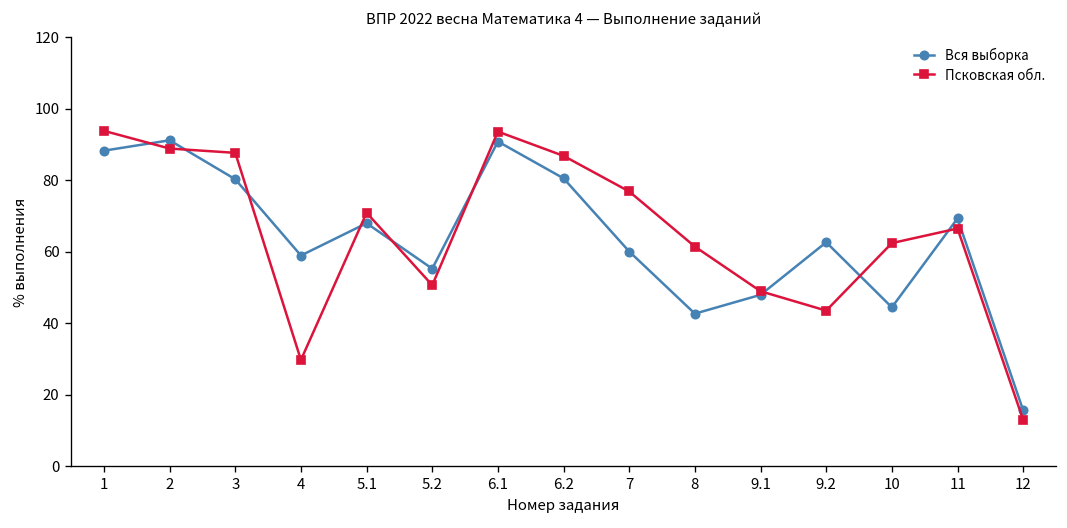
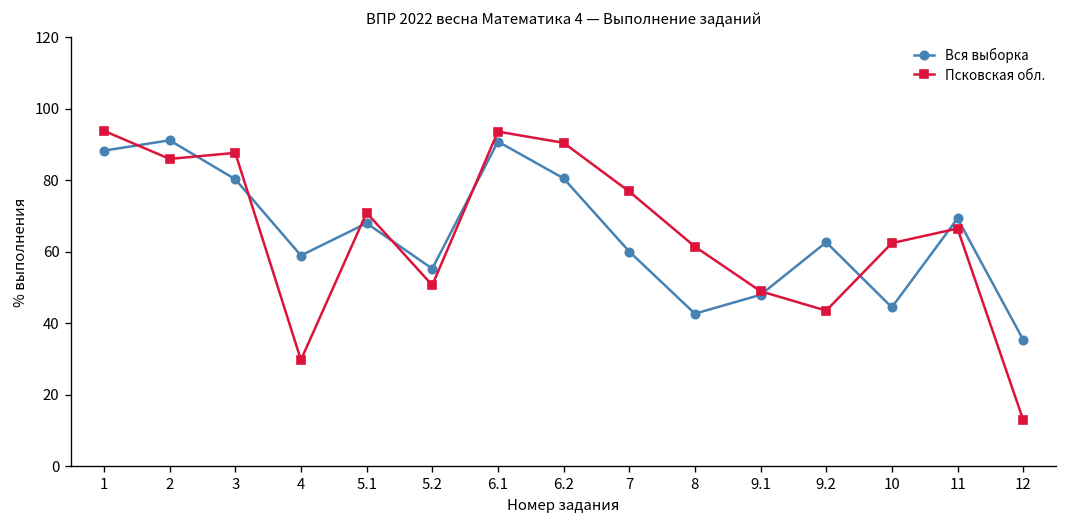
Псковская обл., 2: 89 -> 86
Псковская обл., 6.2: 87 -> 91
Вся выборка, 12: 16 -> 35
